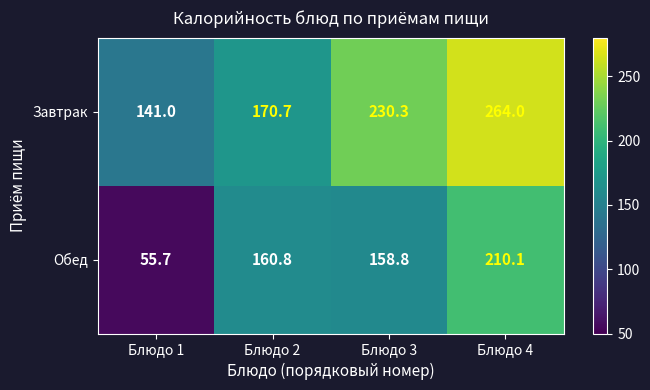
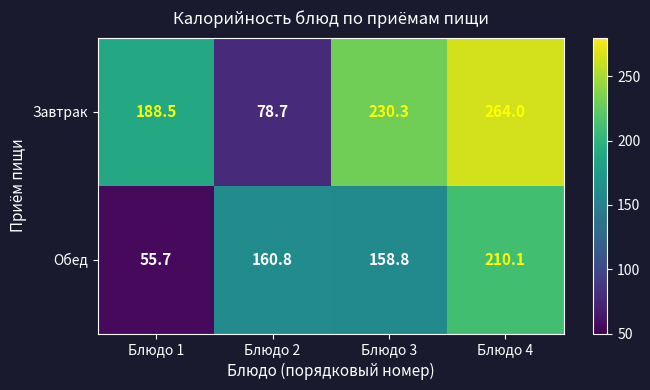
Завтрак, Блюдо 1: 141.0 -> 188.5
Завтрак, Блюдо 2: 170.7 -> 78.7
